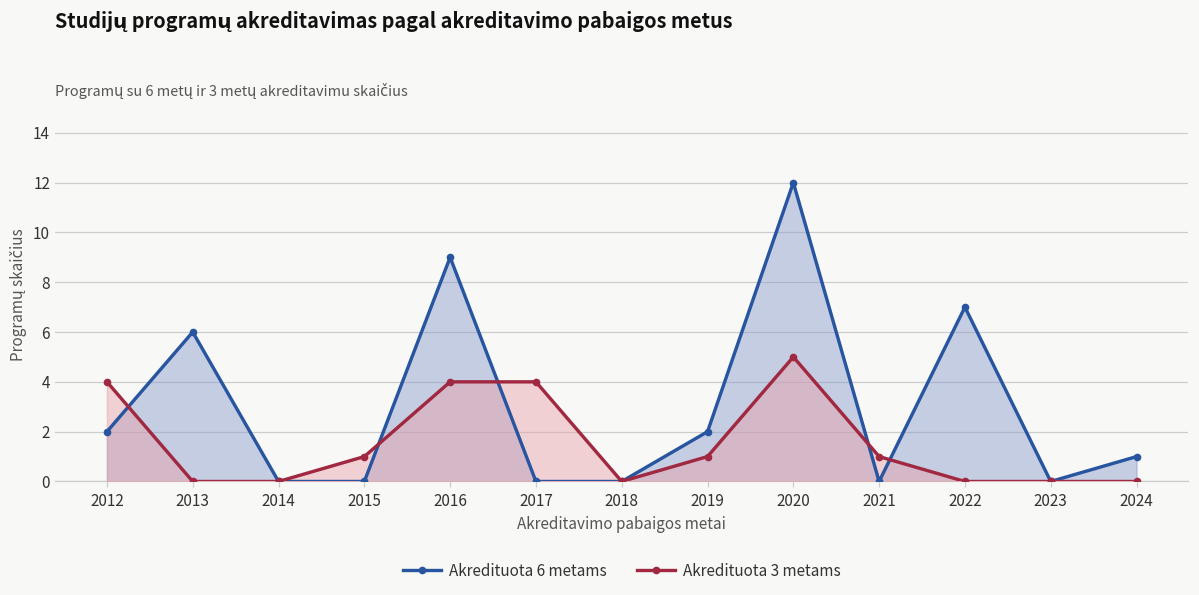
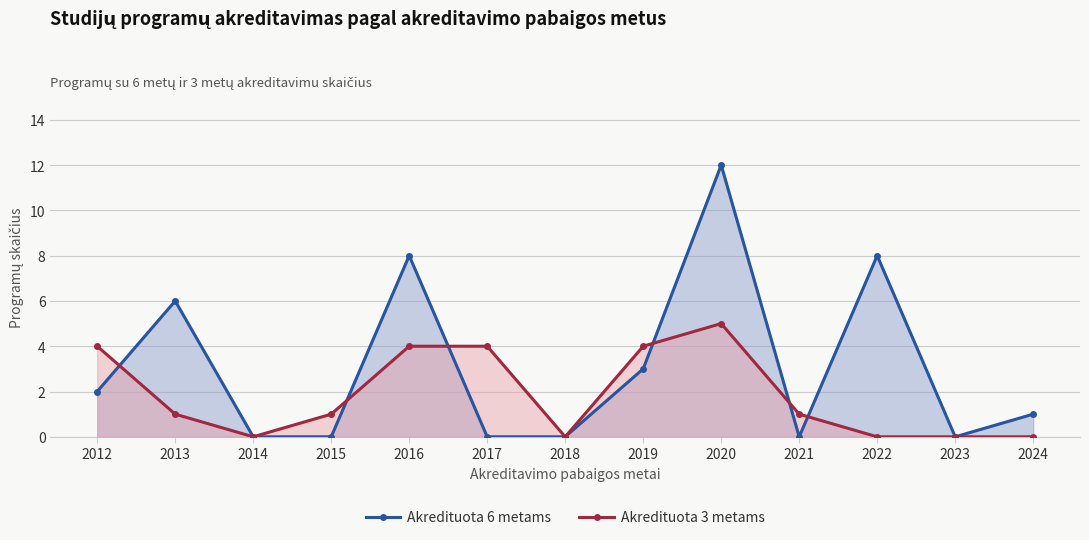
Akredituota 3 metams, 2013: 0 -> 1
Akredituota 6 metams, 2016: 9 -> 8
Akredituota 6 metams, 2019: 2 -> 3
Akredituota 3 metams, 2019: 1 -> 4
Akredituota 6 metams, 2022: 7 -> 8
